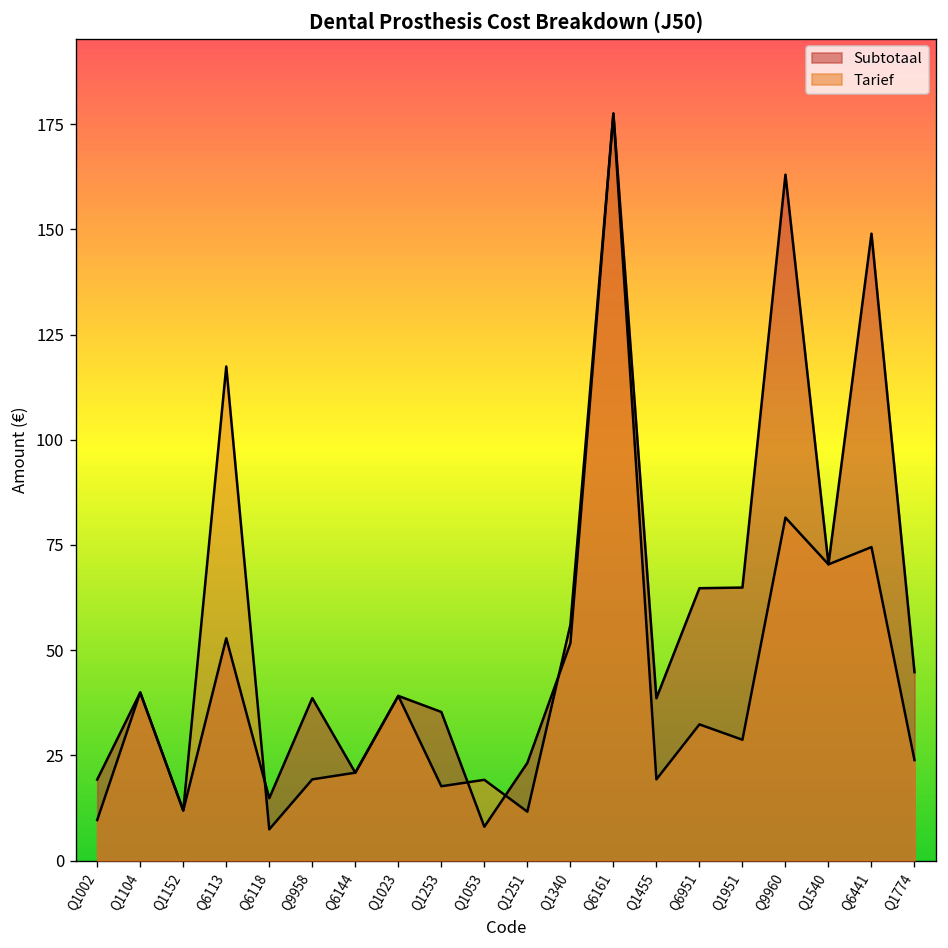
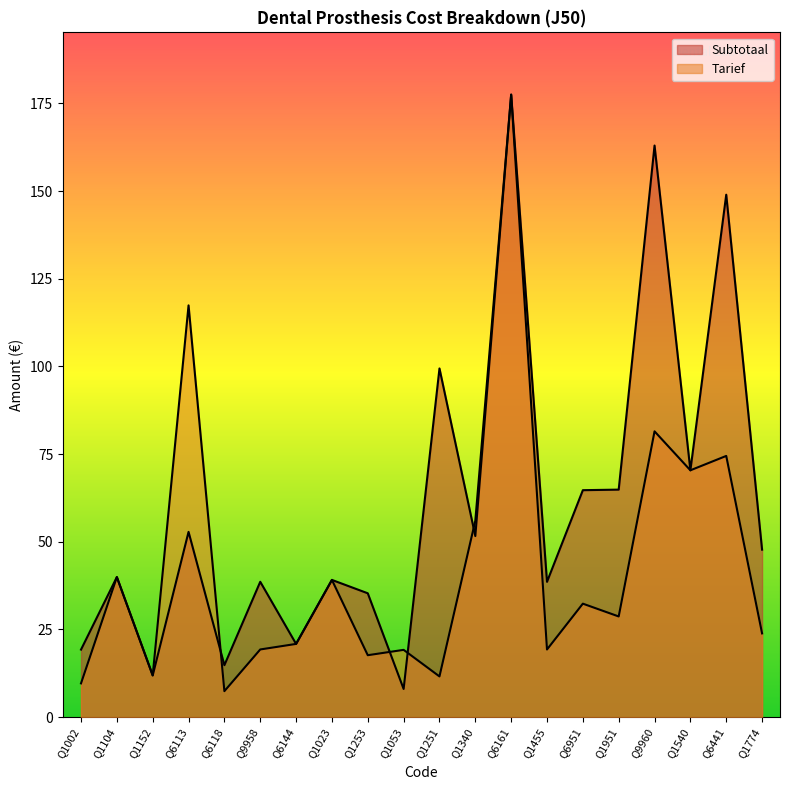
Subtotaal, Q1251: 23 -> 99
Subtotaal, Q1774: 45 -> 48
